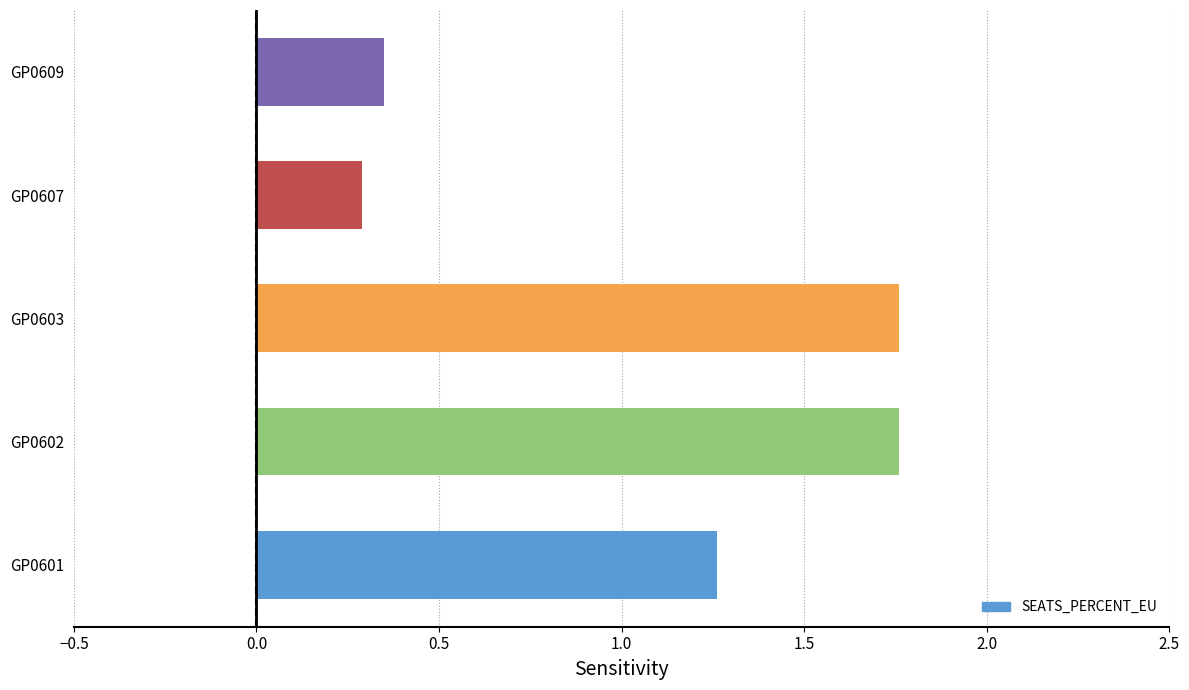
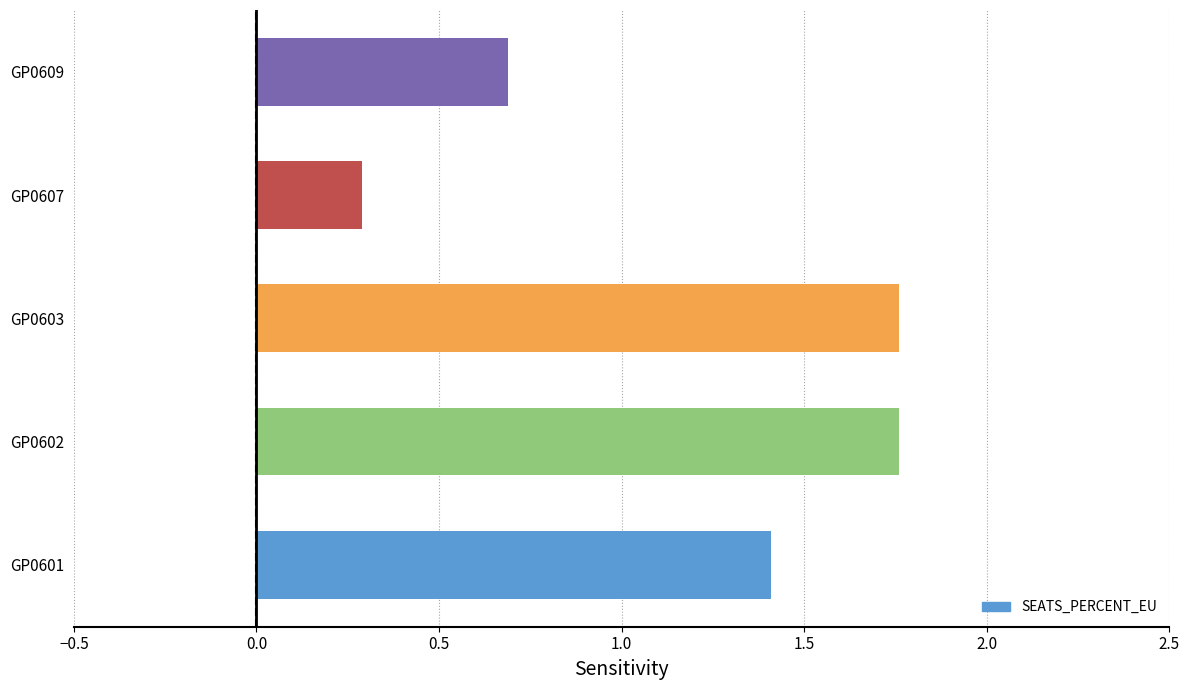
GP0609: 0.35 -> 0.69
GP0601: 1.26 -> 1.41
